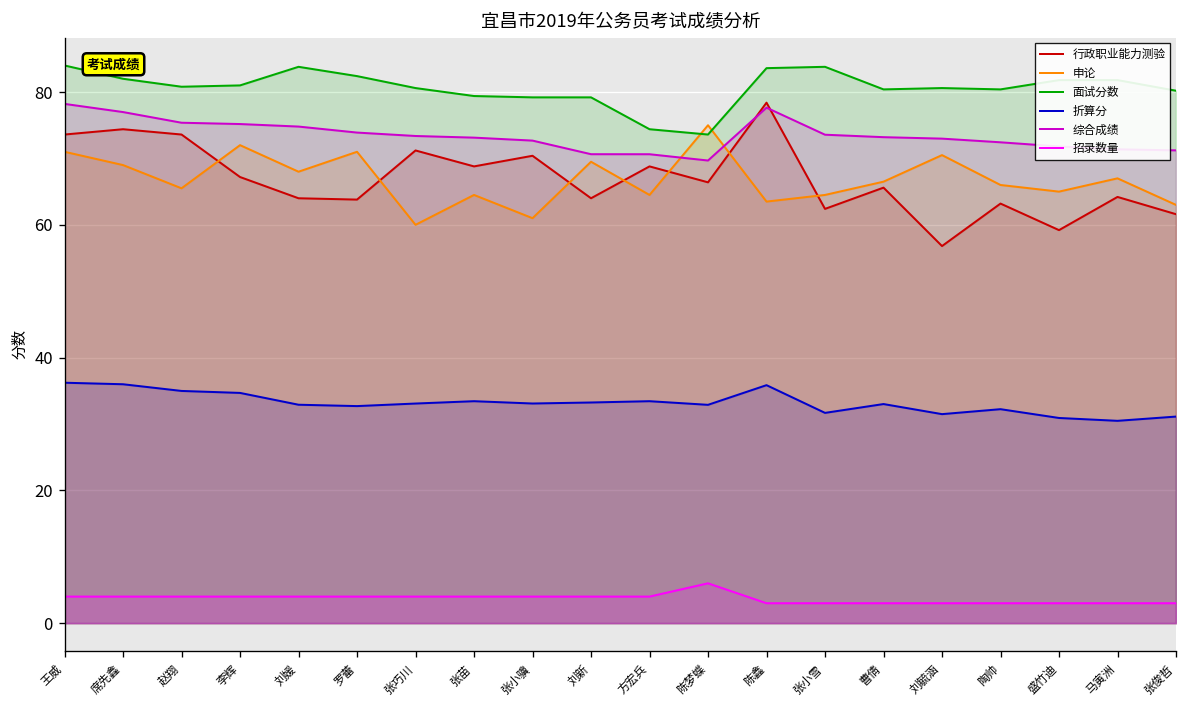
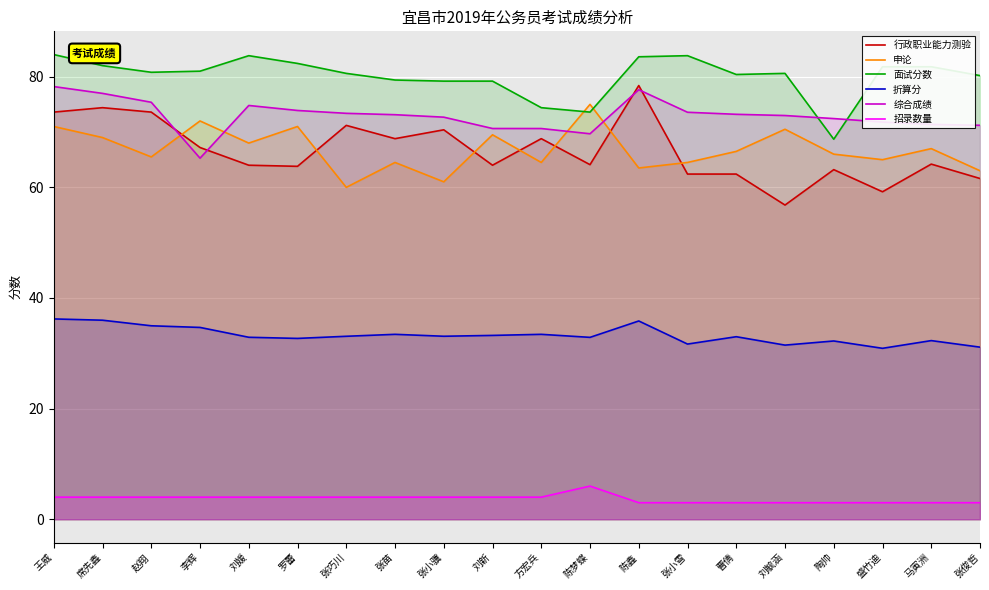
综合成绩, 李辉: 75 -> 65
行政职业能力测验, 陈梦蝶: 66 -> 64
行政职业能力测验, 曹倩: 66 -> 62
面试分数, 陶帅: 80 -> 69
折算分, 马寅洲: 30 -> 32
